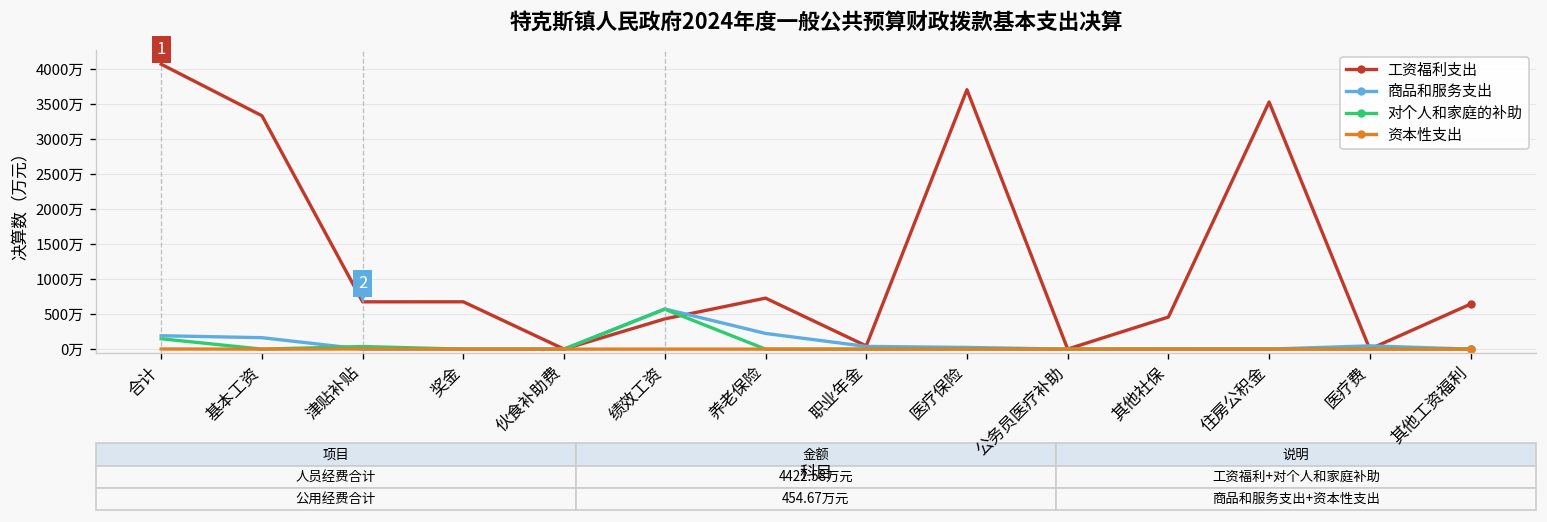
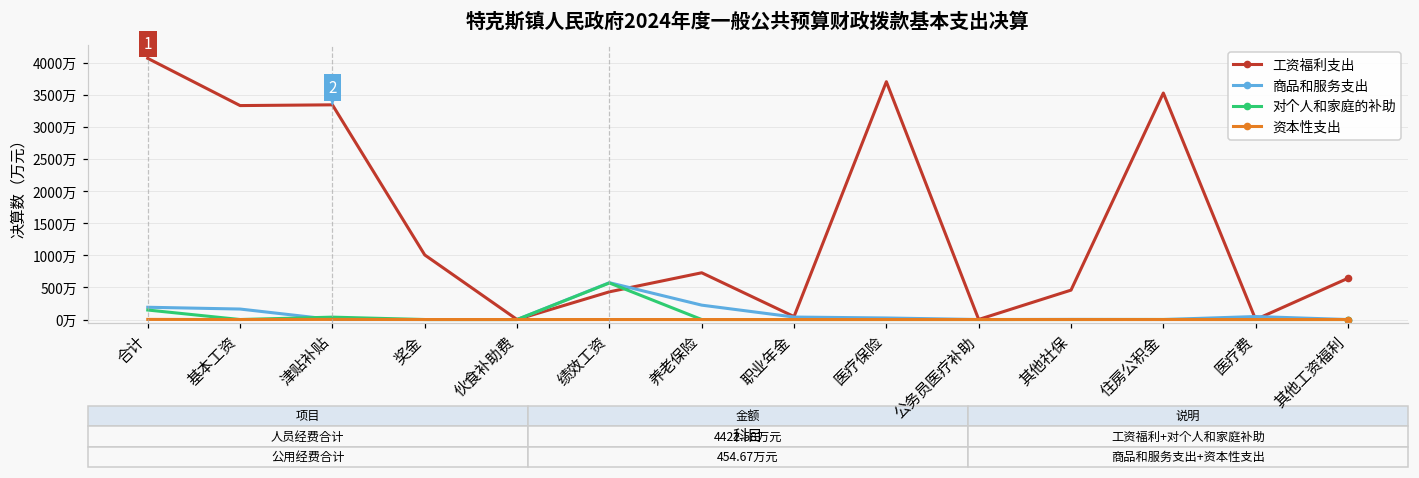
工资福利支出, 津贴补贴: 700万 -> 3400万
工资福利支出, 奖金: 700万 -> 1000万
